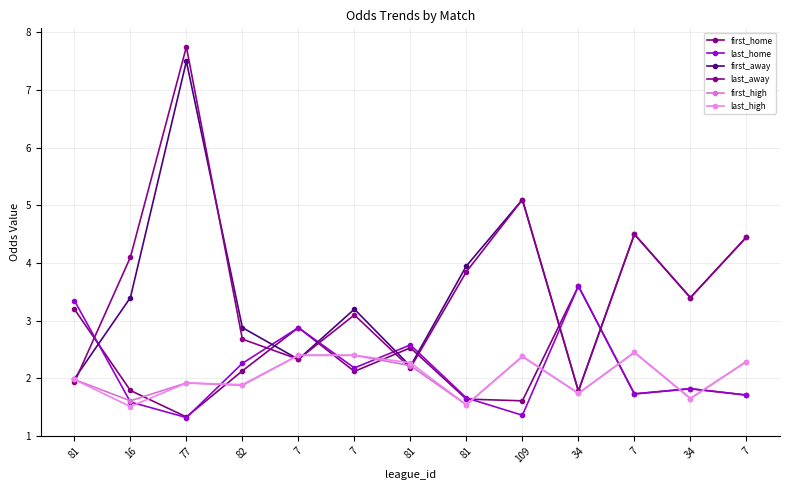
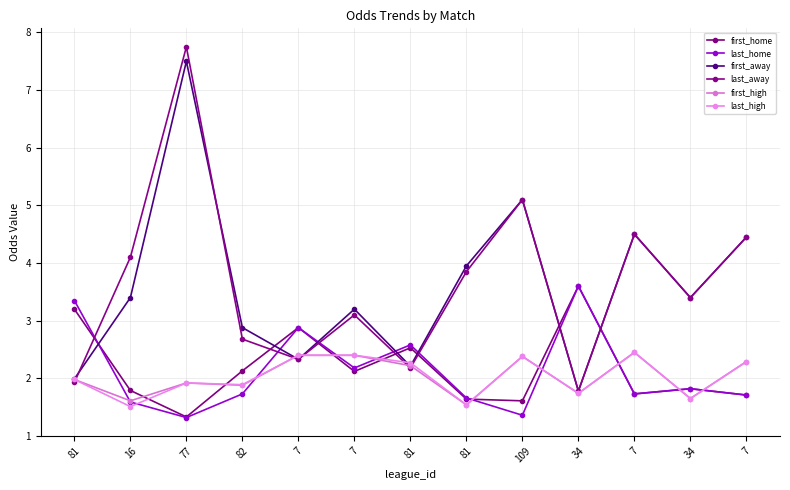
last_home, 82: 2.3 -> 1.7
